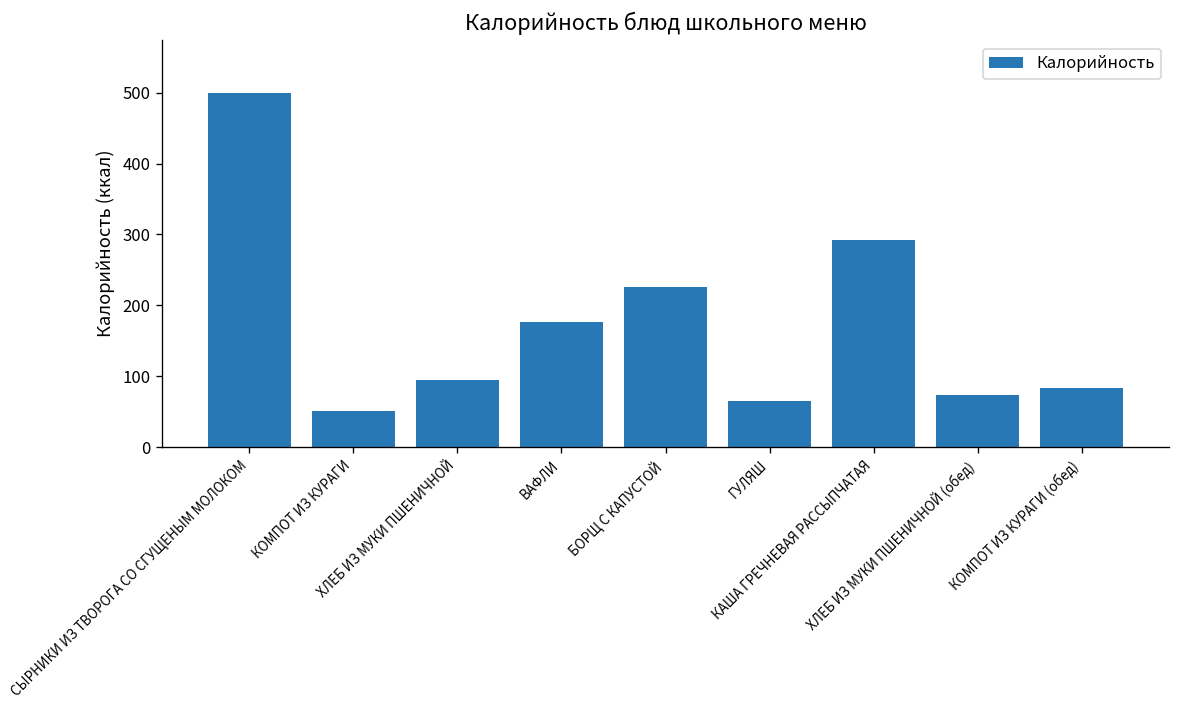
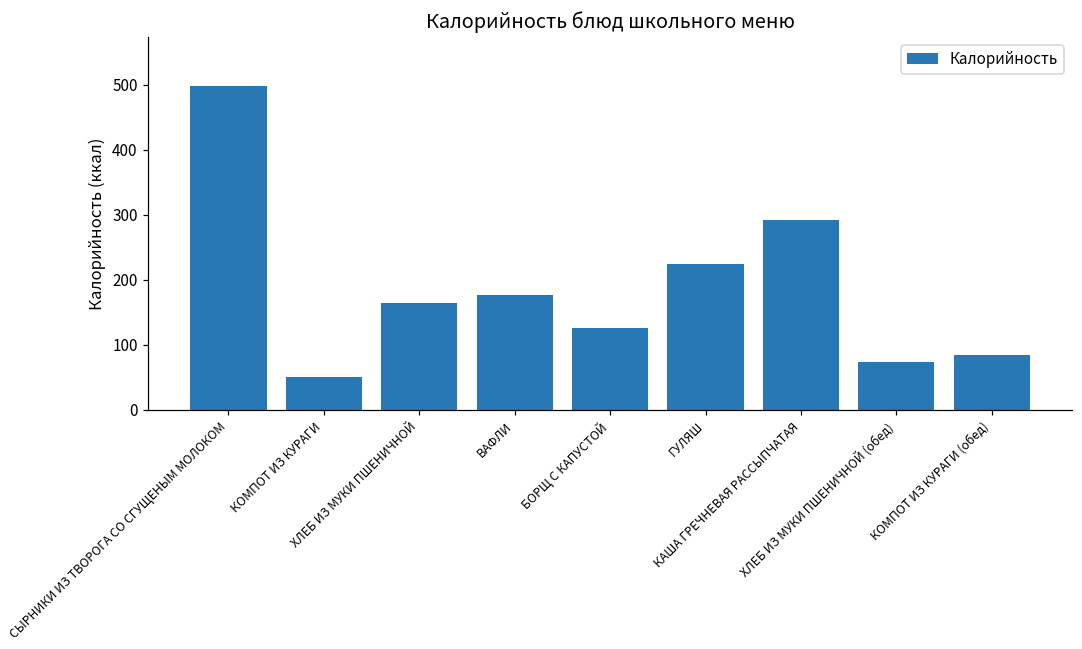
ХЛЕБ ИЗ МУКИ ПШЕНИЧНОЙ: 100 -> 170
БОРЩ С КАПУСТОЙ: 230 -> 130
ГУЛЯШ: 70 -> 220
